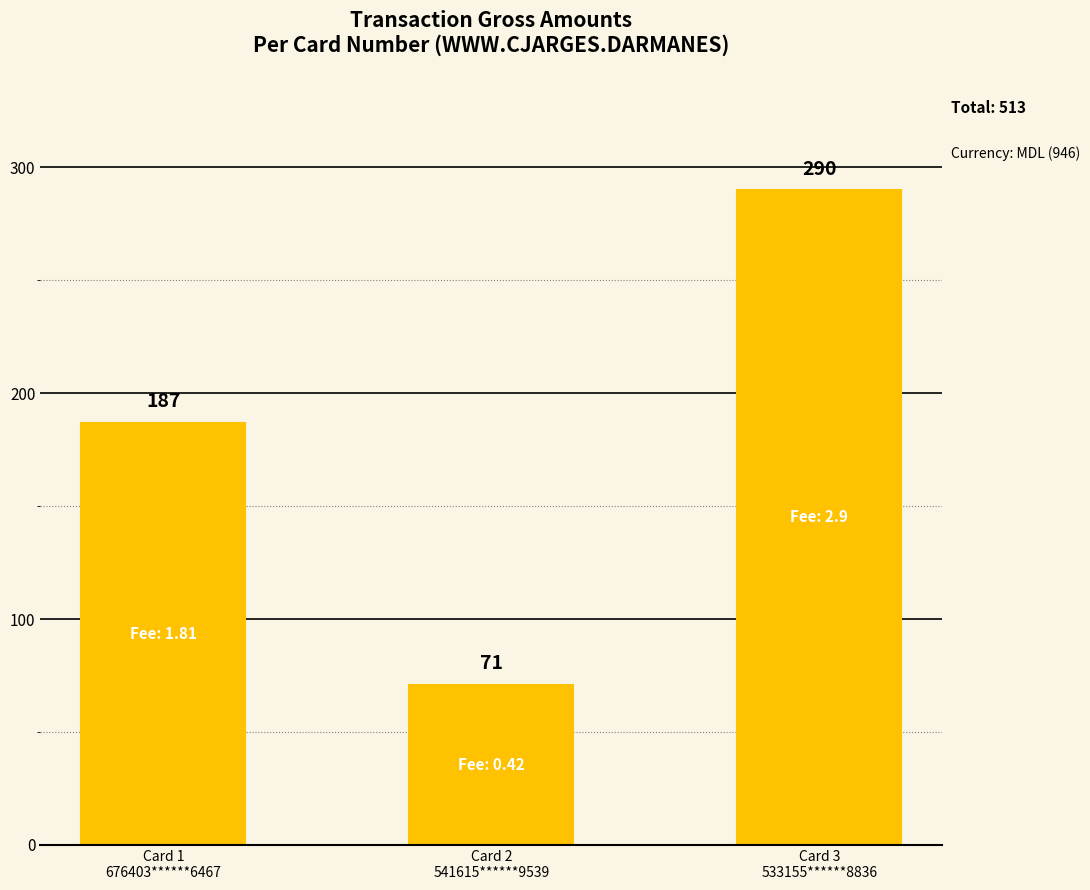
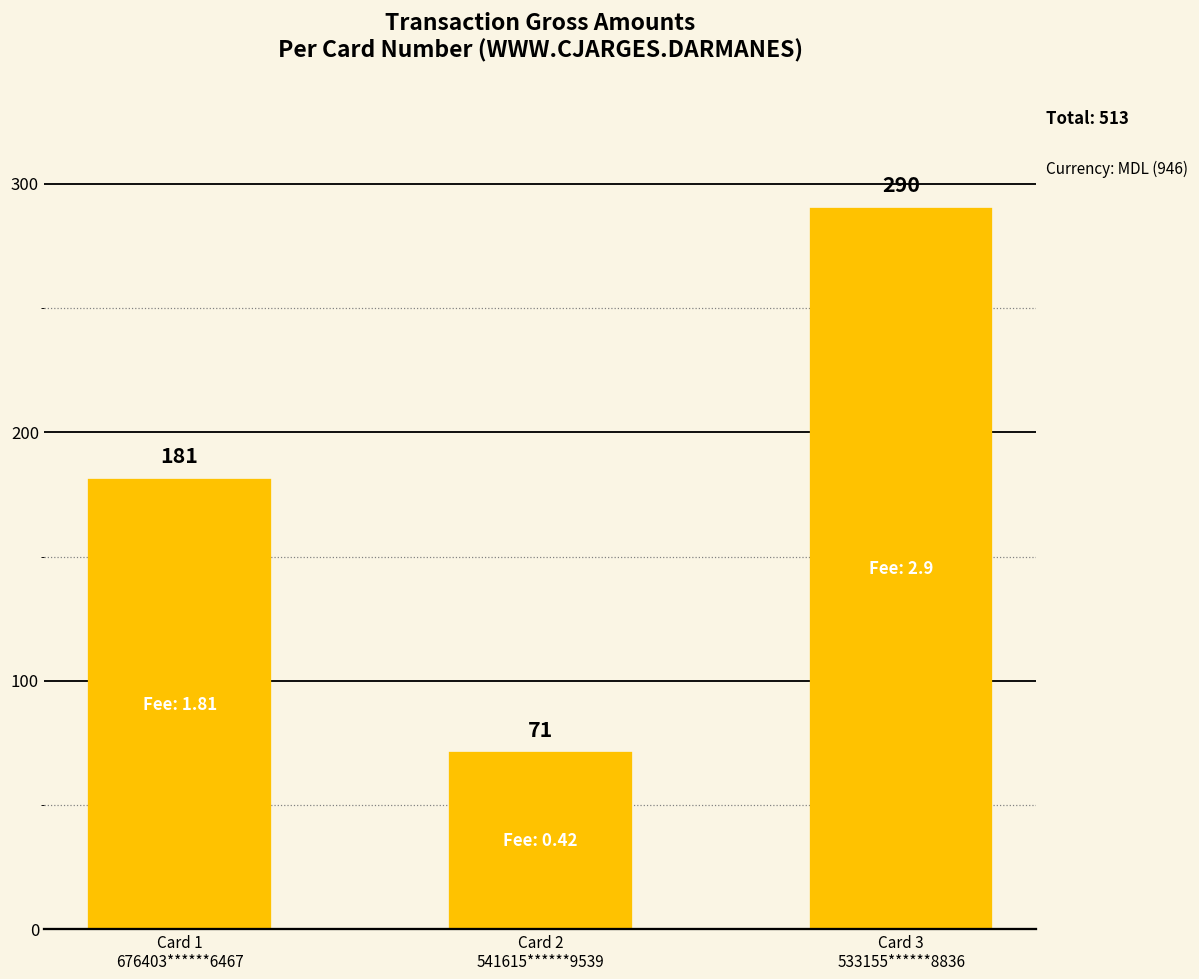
Card 1 676403******6467: 187 -> 181
